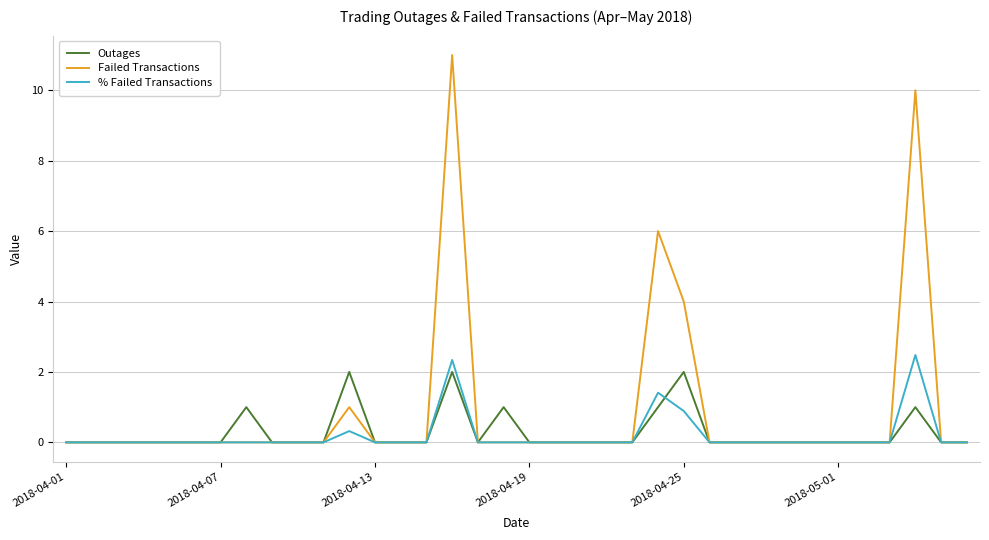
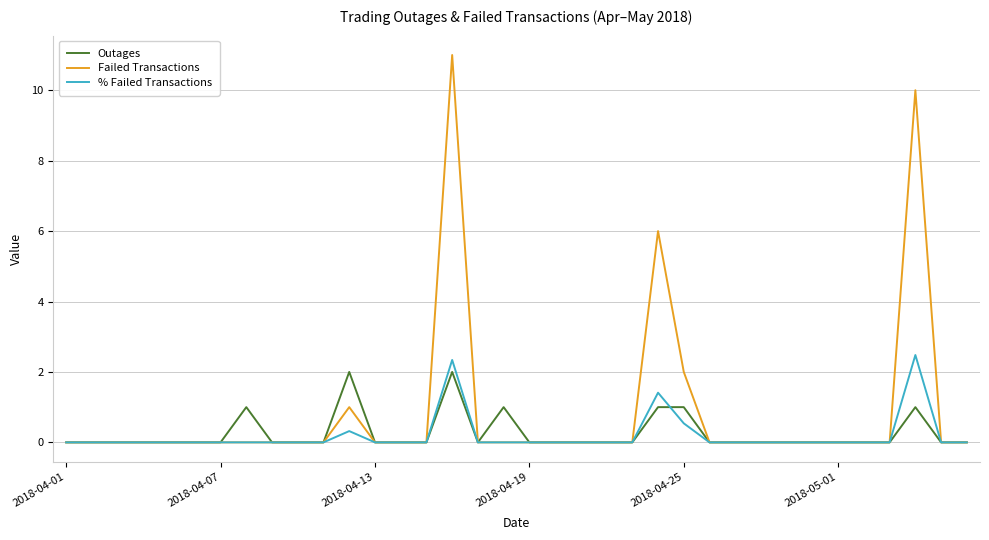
Outages, 2018-04-25: 2 -> 1
Failed Transactions, 2018-04-25: 4 -> 2
% Failed Transactions, 2018-04-25: 0.9 -> 0.5
